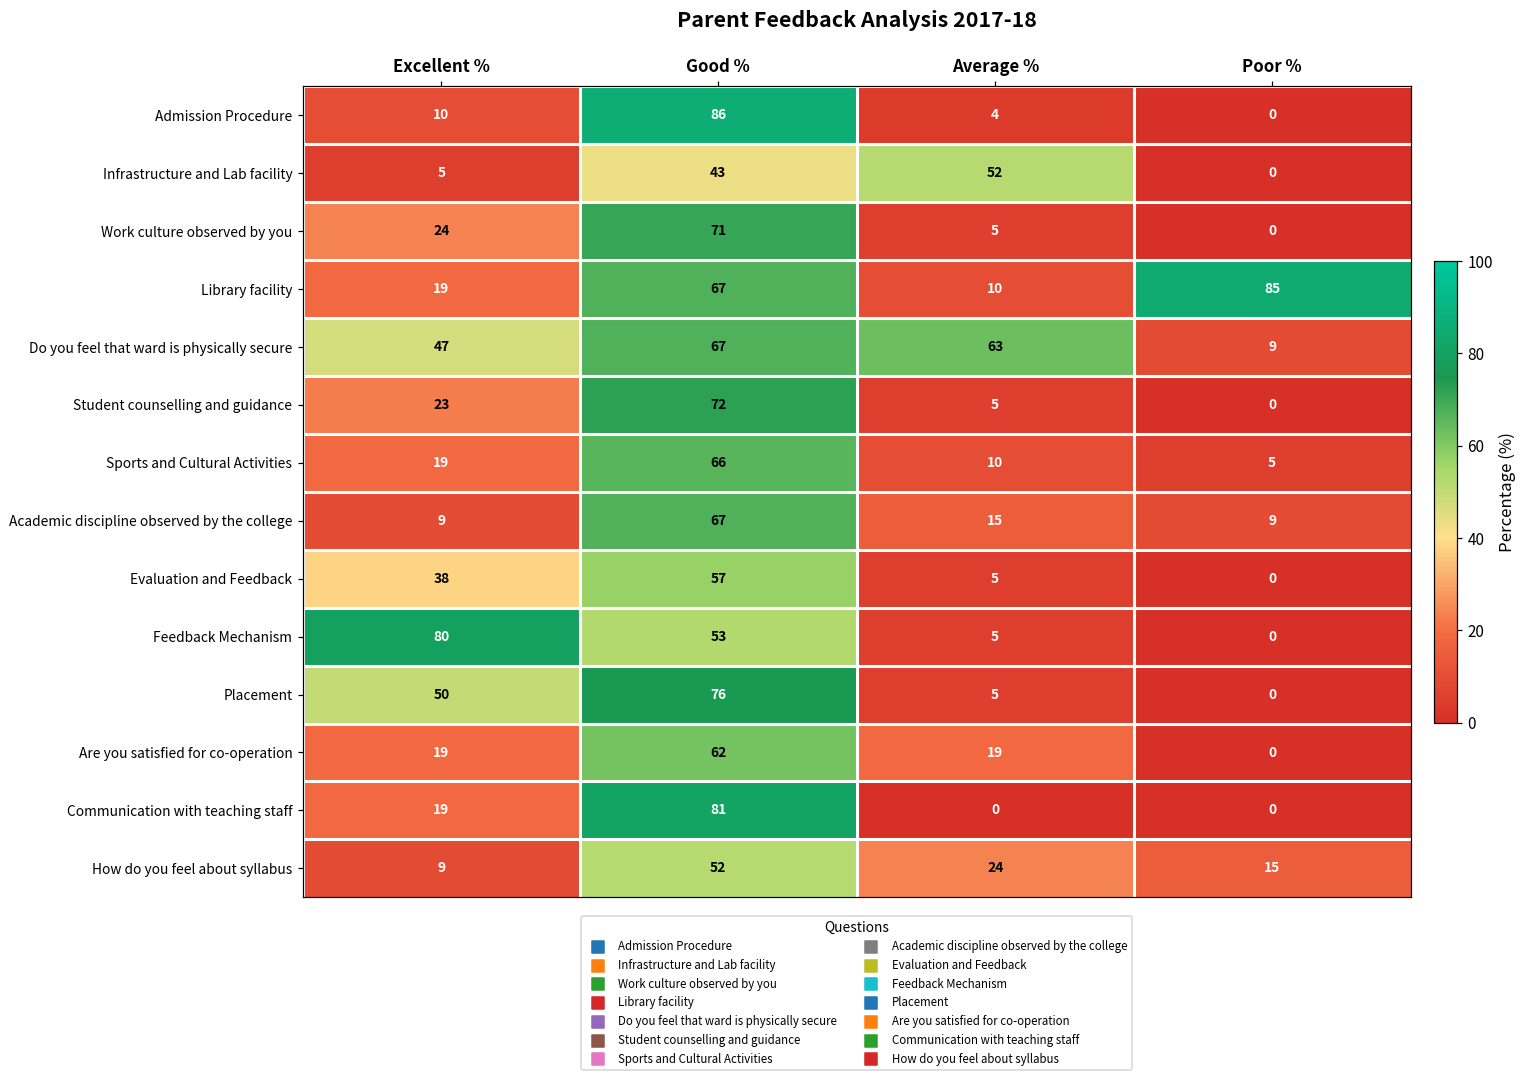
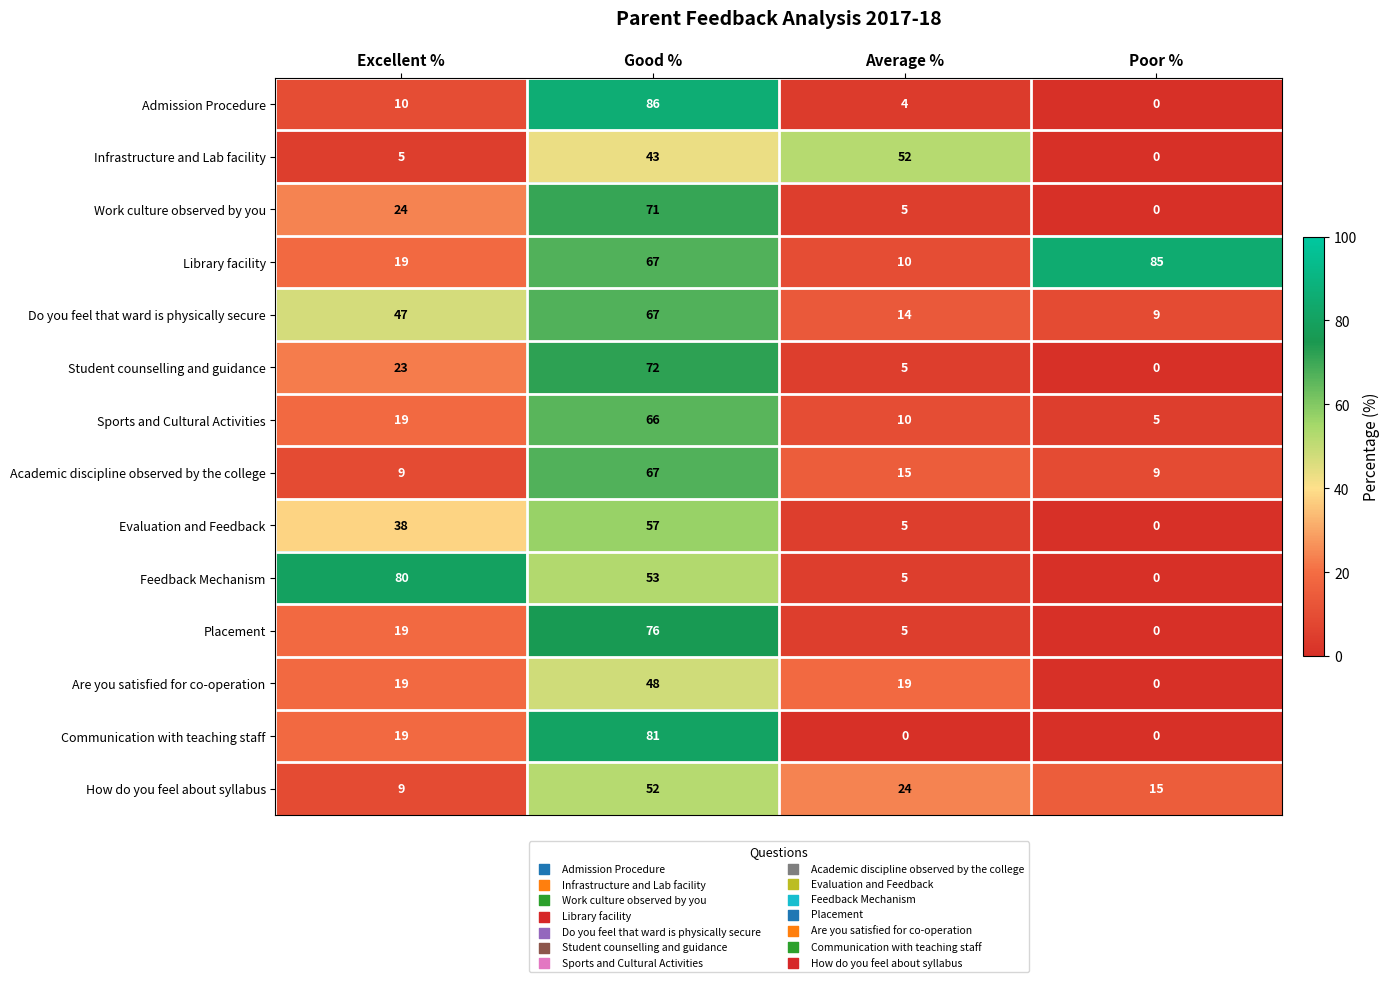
Do you feel that ward is physically secure, Average %: 63 -> 14
Placement, Excellent %: 50 -> 19
Are you satisfied for co-operation, Good %: 62 -> 48
